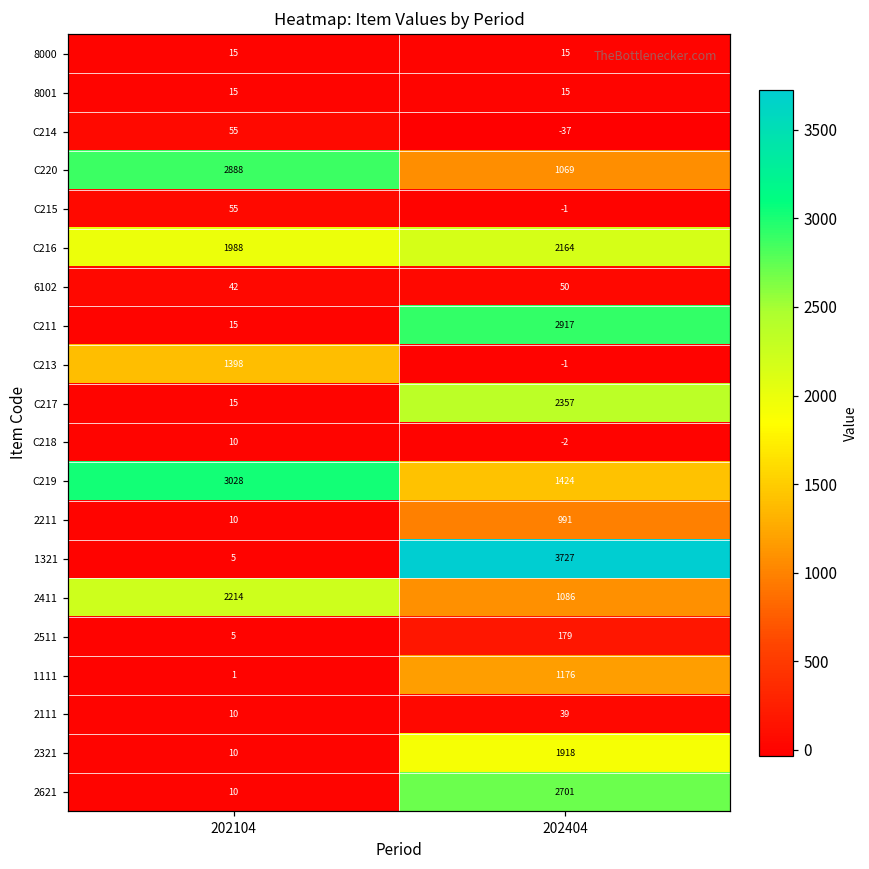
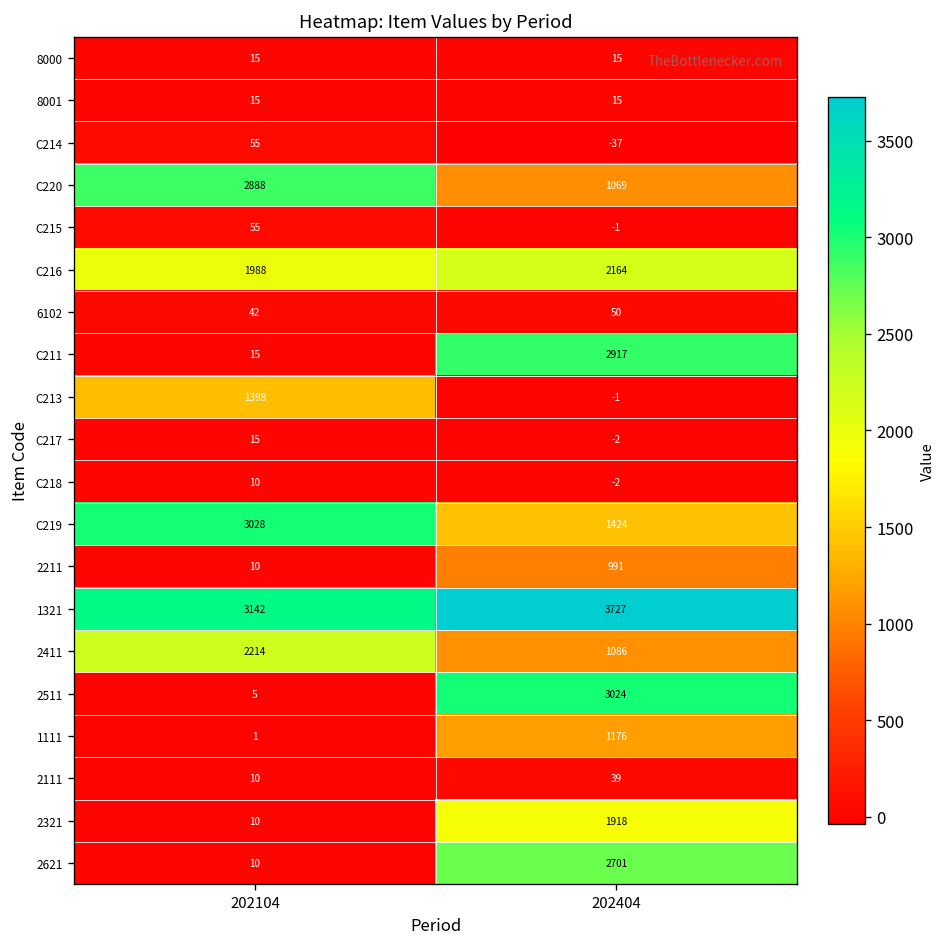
C217, 202404: 2357 -> -2
1321, 202104: 5 -> 3142
2511, 202404: 179 -> 3024
